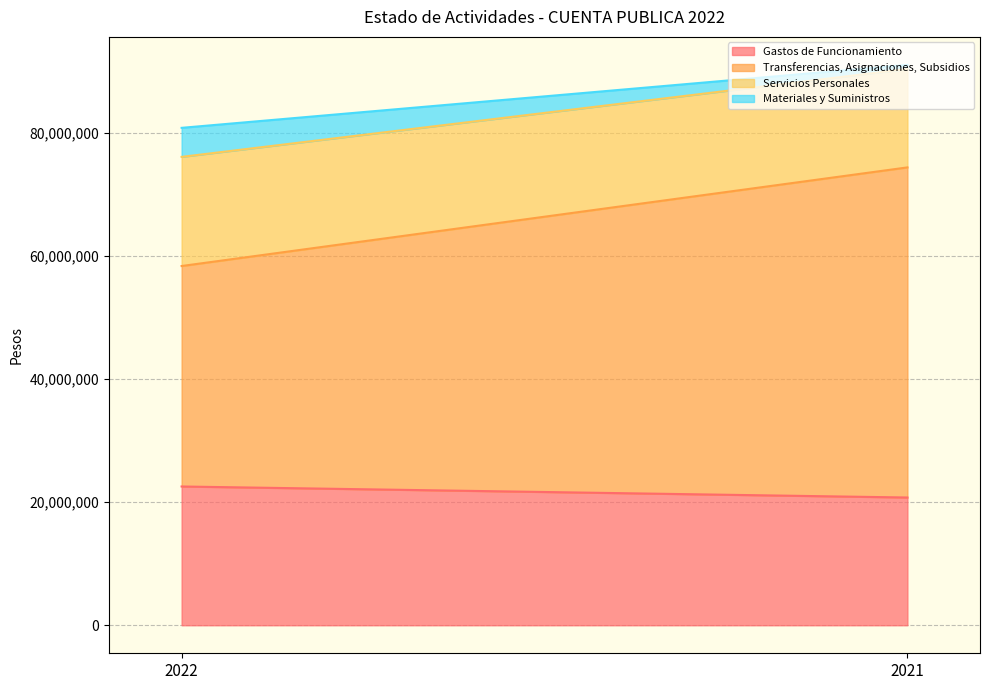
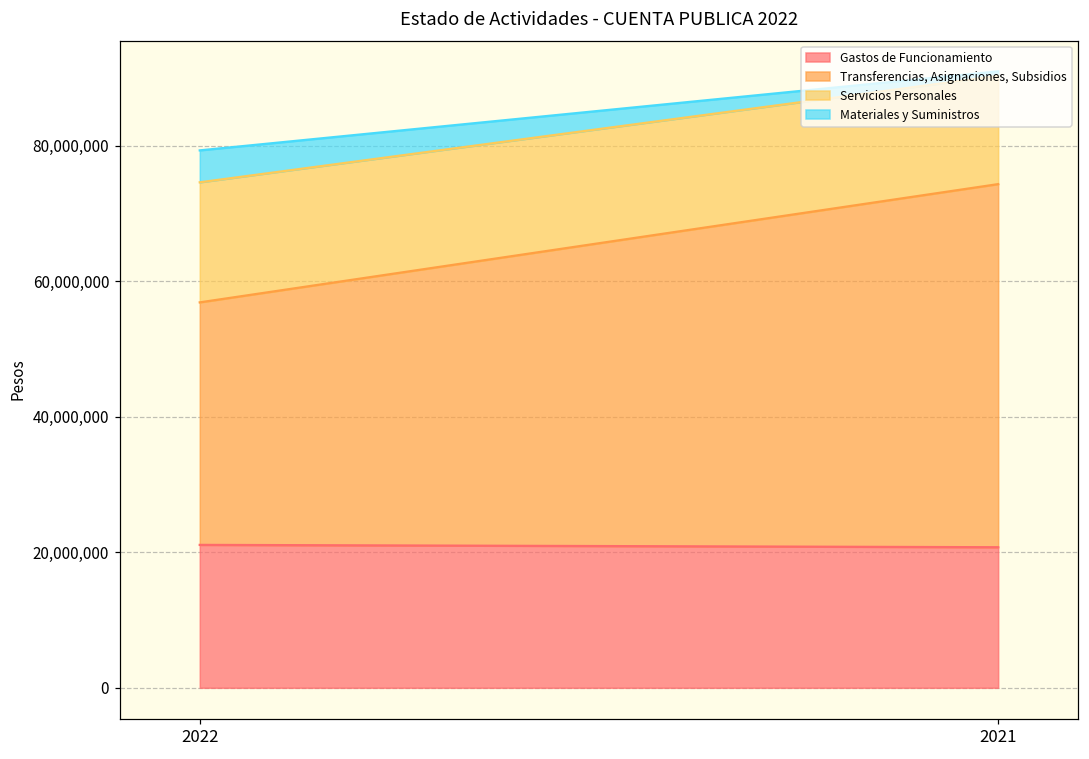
Gastos de Funcionamiento, 2022: 23,000,000 -> 21,000,000
